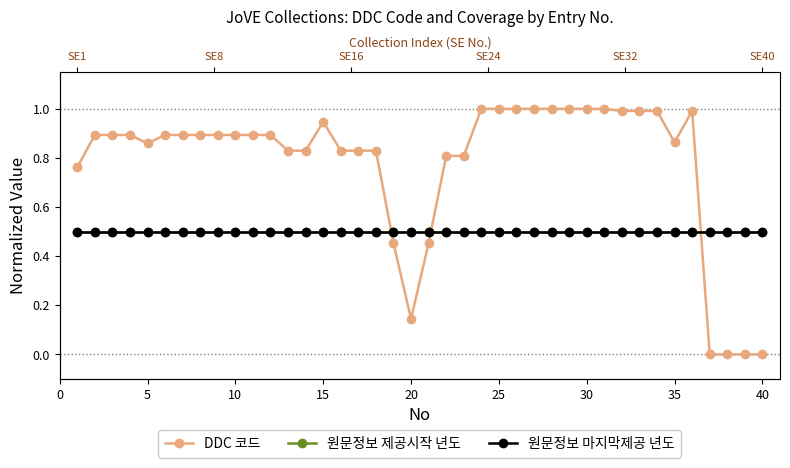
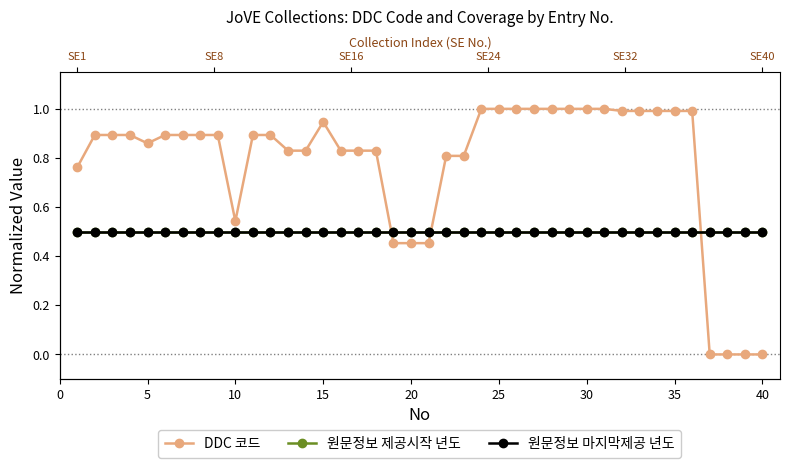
DDC 코드, 10: 0.89 -> 0.54
DDC 코드, 20: 0.14 -> 0.45
DDC 코드, 35: 0.86 -> 0.99
